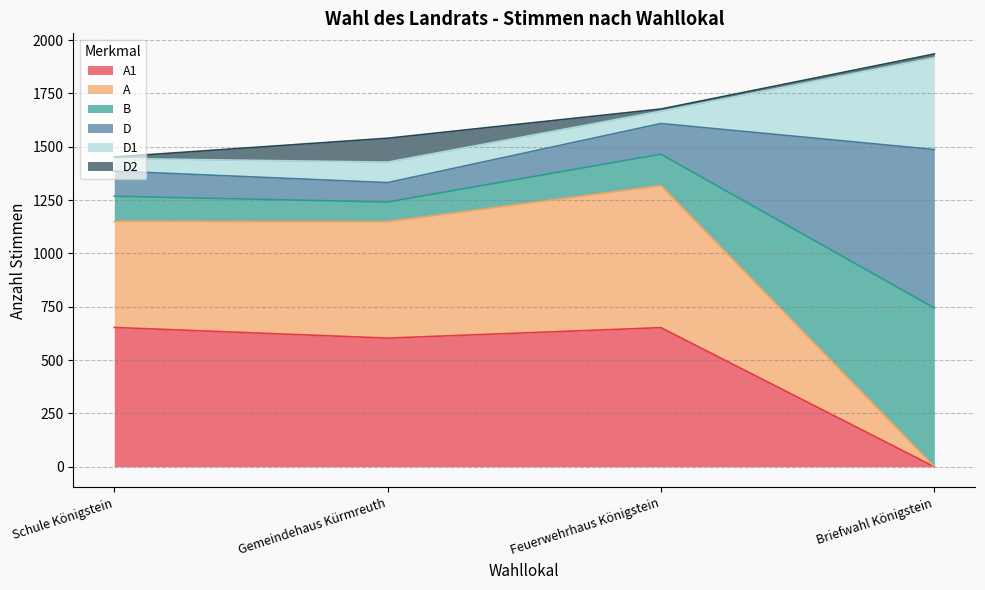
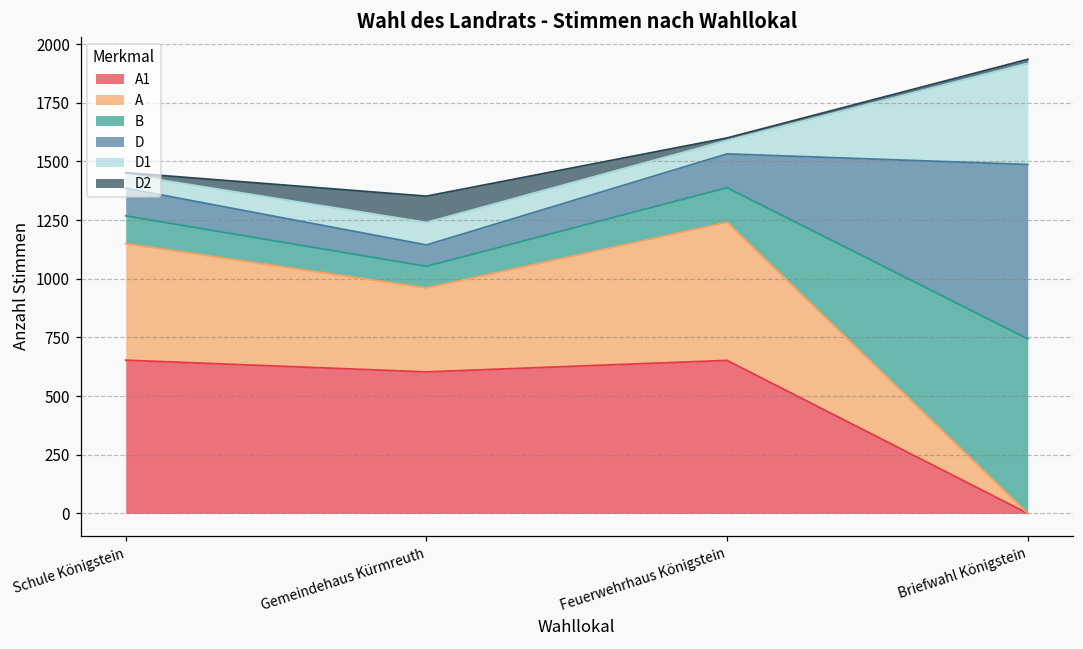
A, Gemeindehaus Kürmreuth: 550 -> 360
A, Feuerwehrhaus Königstein: 670 -> 590
